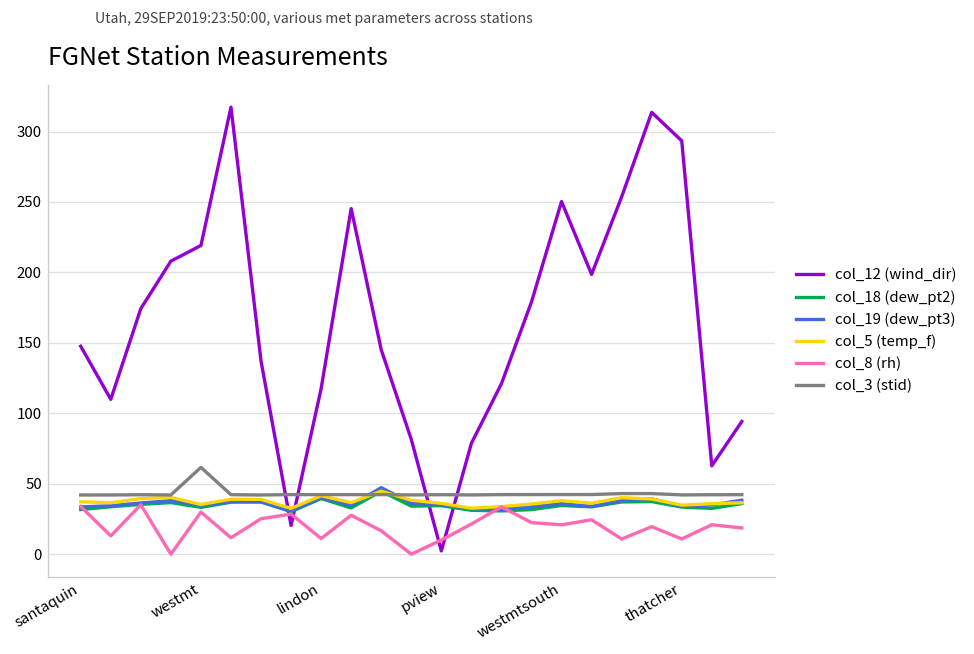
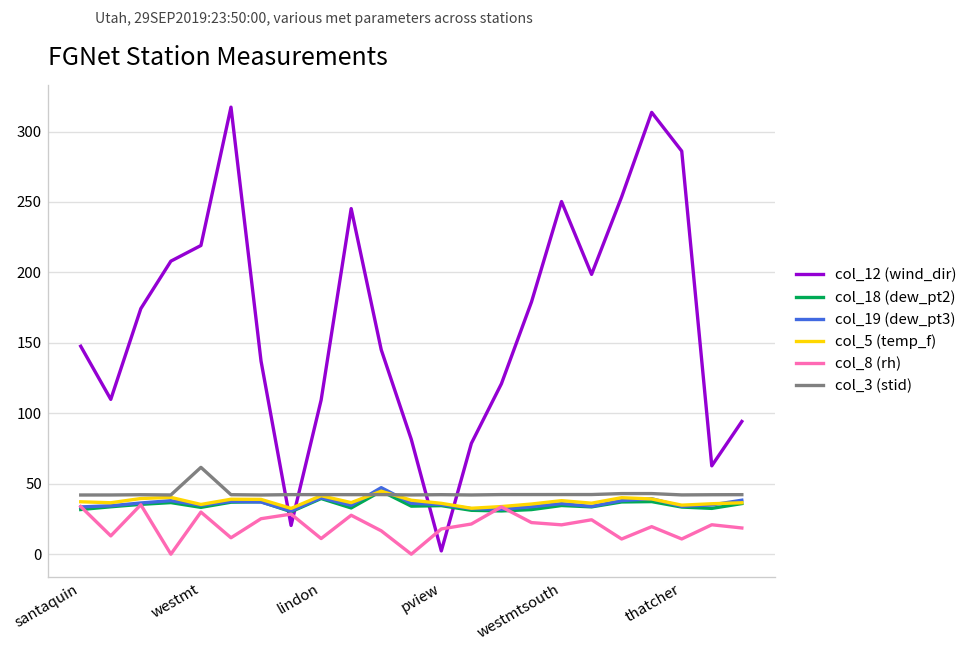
col_12 (wind_dir), lindon: 118 -> 109
col_8 (rh), pview: 10 -> 18
col_12 (wind_dir), thatcher: 293 -> 286
